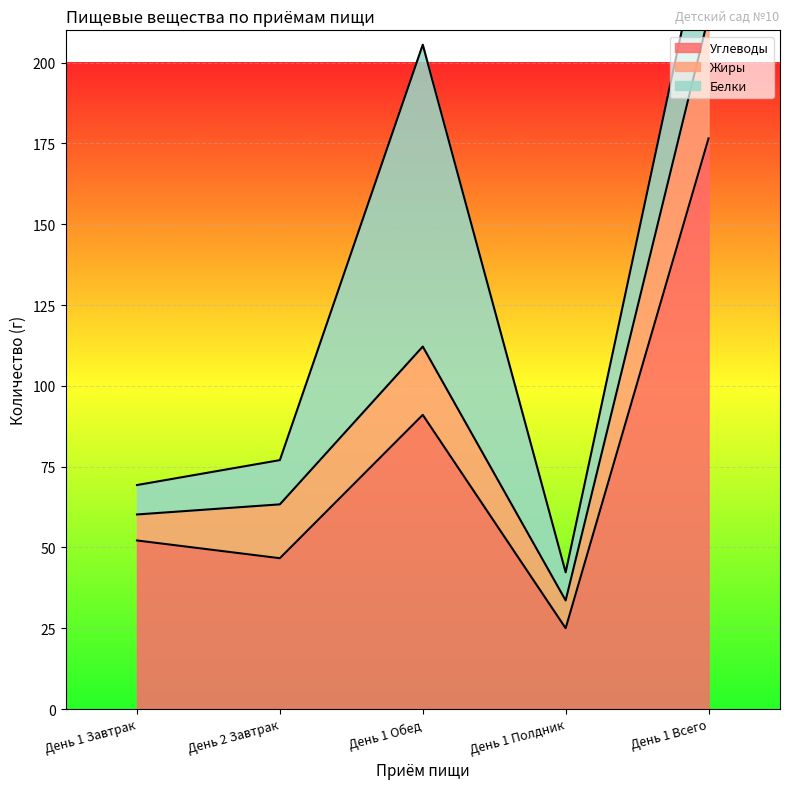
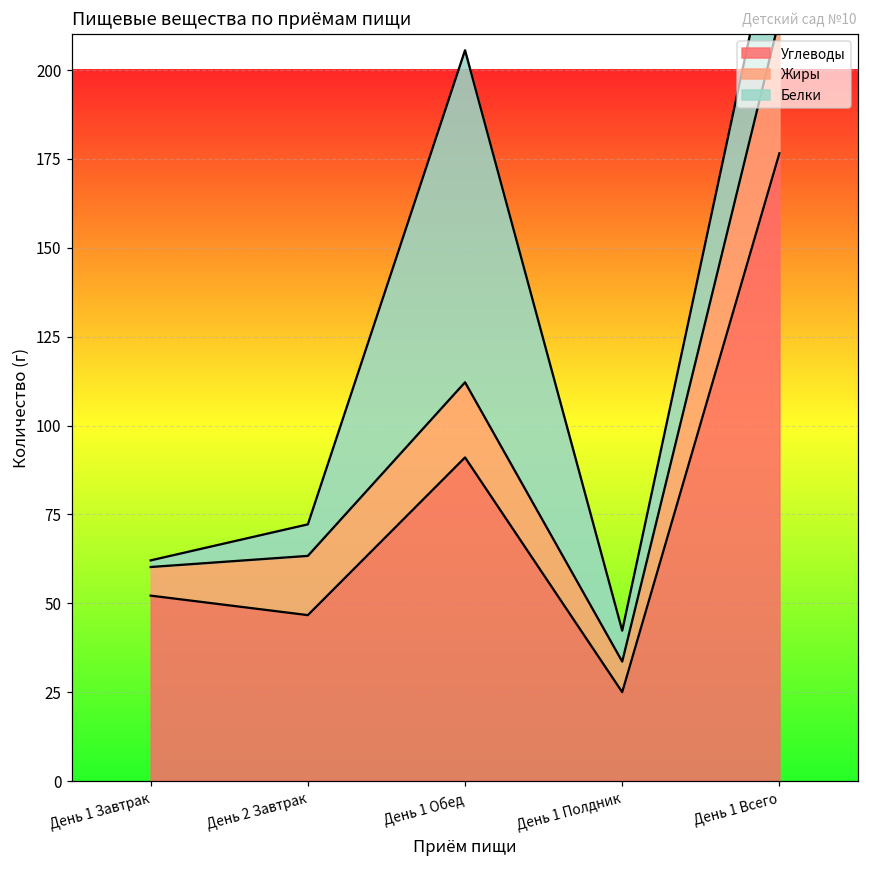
Белки, День 1 Завтрак: 9 -> 2
Белки, День 2 Завтрак: 14 -> 9
